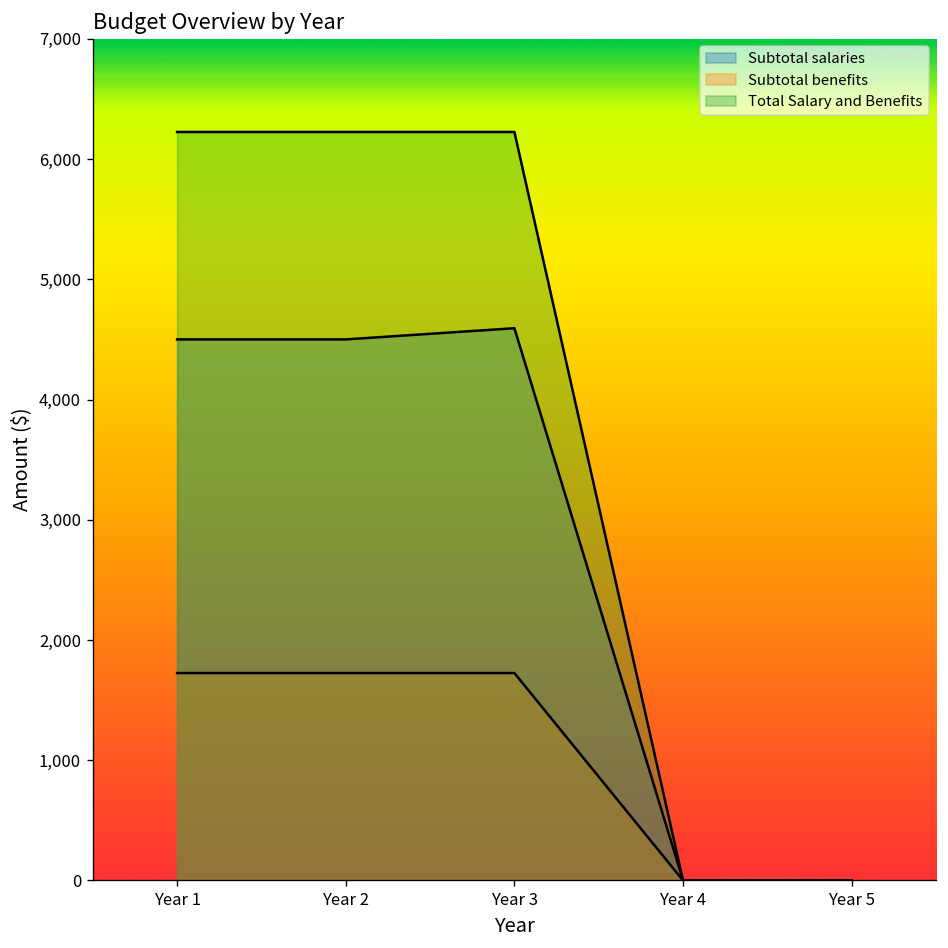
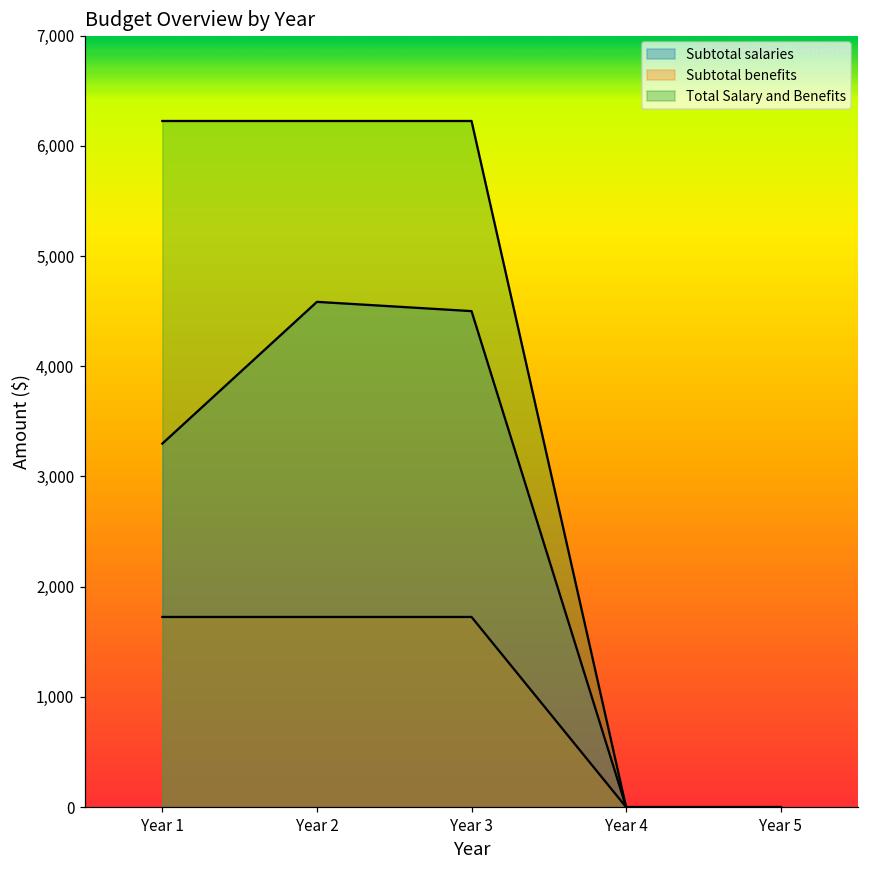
Subtotal salaries, Year 1: 4,500 -> 3,300
Subtotal salaries, Year 2: 4,500 -> 4,580
Subtotal salaries, Year 3: 4,590 -> 4,500
